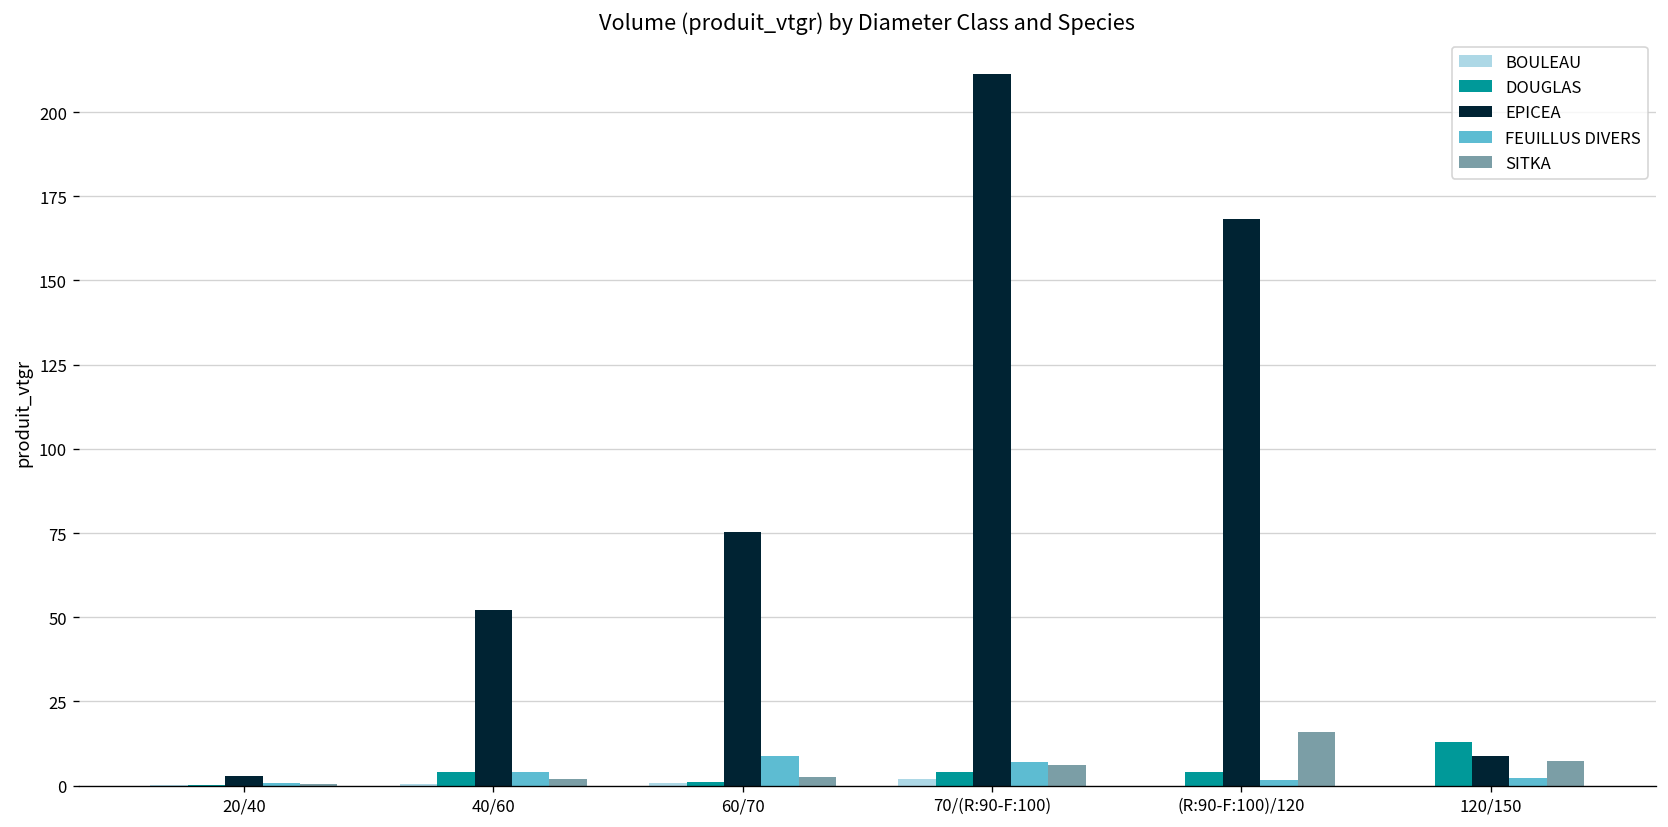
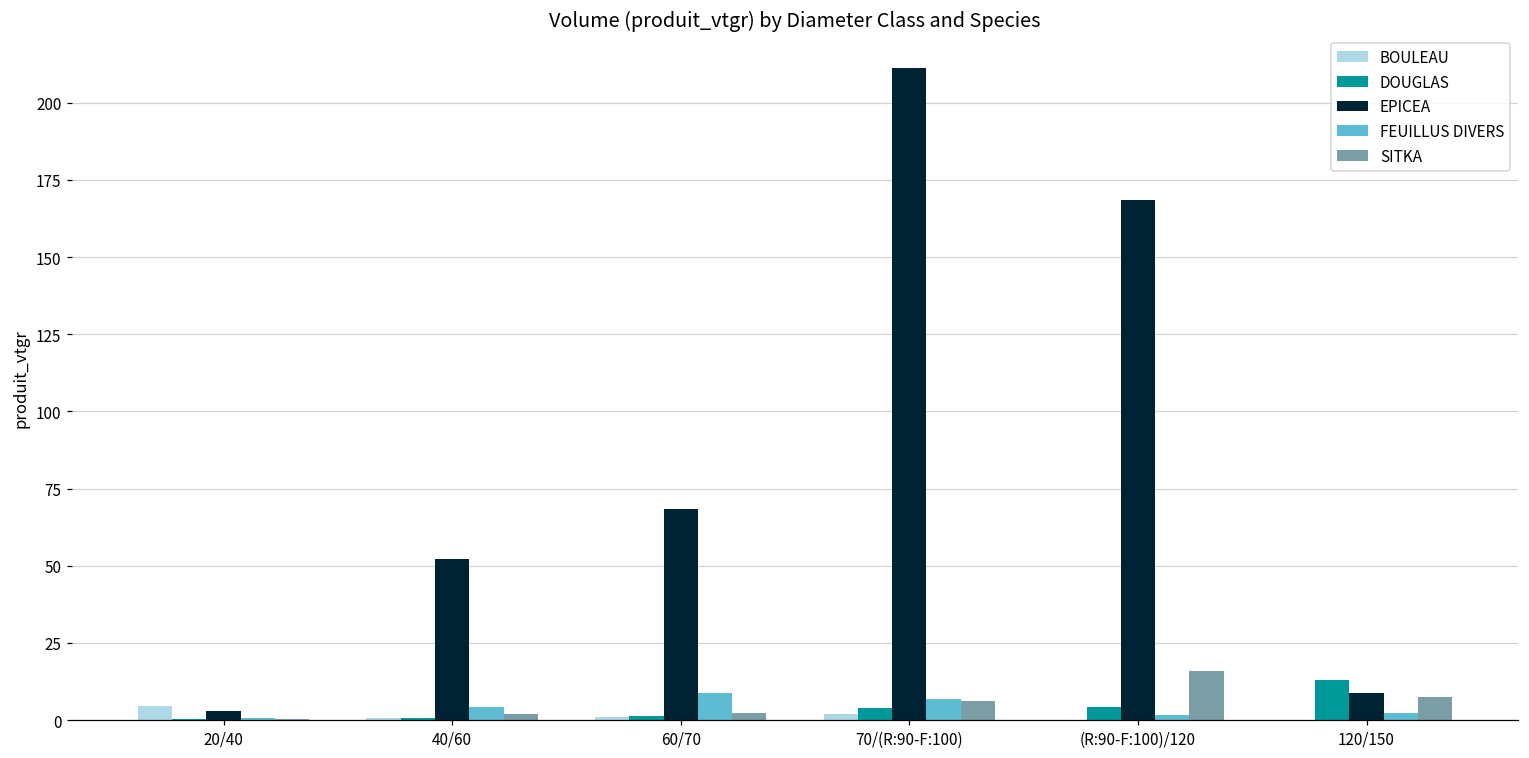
BOULEAU, 20/40: 0 -> 4
DOUGLAS, 40/60: 4 -> 1
EPICEA, 60/70: 75 -> 68
